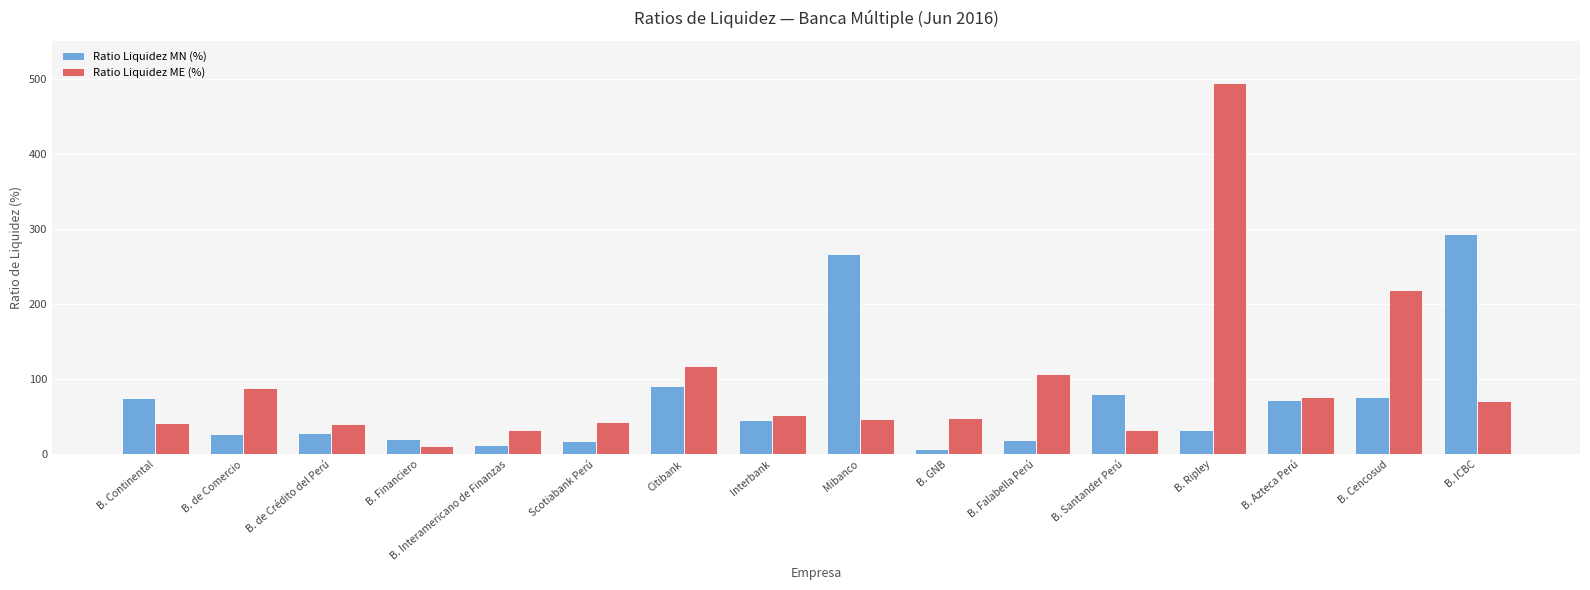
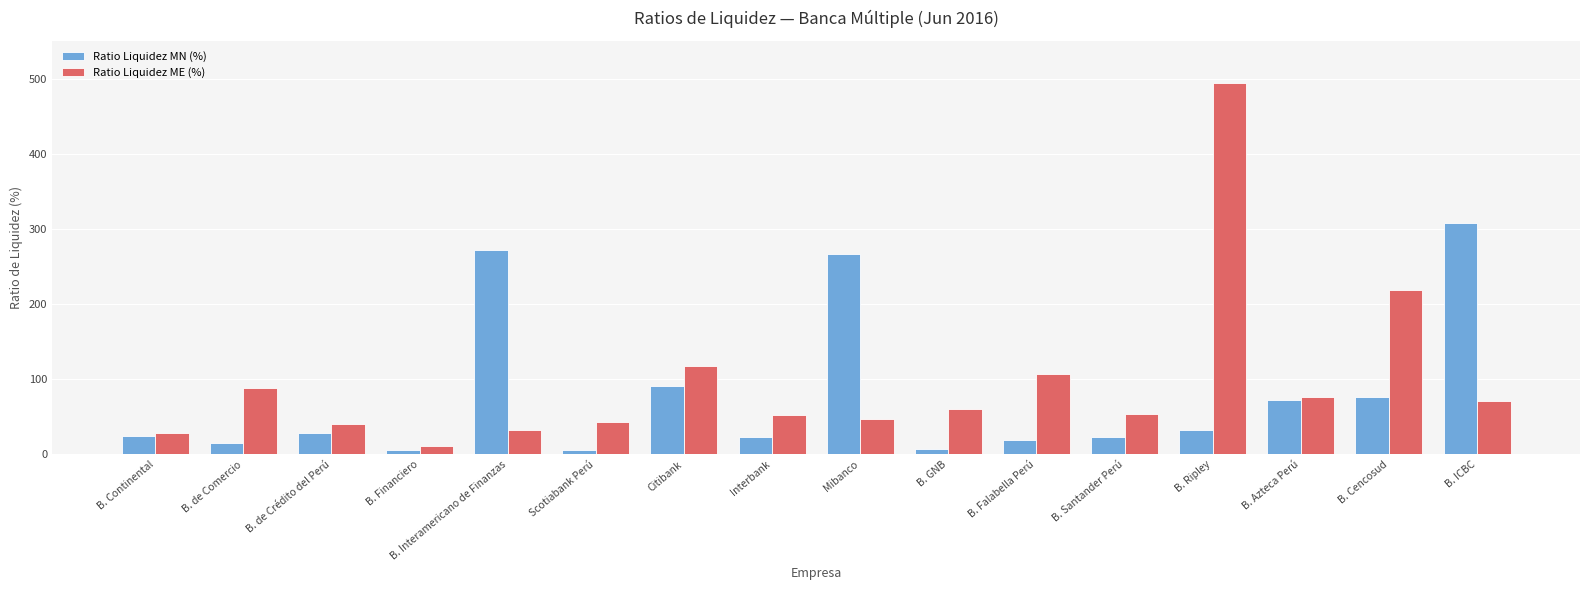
Ratio Liquidez MN (%), B. Continental: 80 -> 30
Ratio Liquidez ME (%), B. Continental: 40 -> 30
Ratio Liquidez MN (%), B. de Comercio: 30 -> 20
Ratio Liquidez MN (%), B. Financiero: 20 -> 10
Ratio Liquidez MN (%), B. Interamericano de Finanzas: 10 -> 270
Ratio Liquidez MN (%), Scotiabank Perú: 20 -> 10
Ratio Liquidez MN (%), Interbank: 50 -> 20
Ratio Liquidez ME (%), B. GNB: 50 -> 60
Ratio Liquidez MN (%), B. Santander Perú: 80 -> 20
Ratio Liquidez ME (%), B. Santander Perú: 30 -> 50
Ratio Liquidez MN (%), B. ICBC: 290 -> 310
